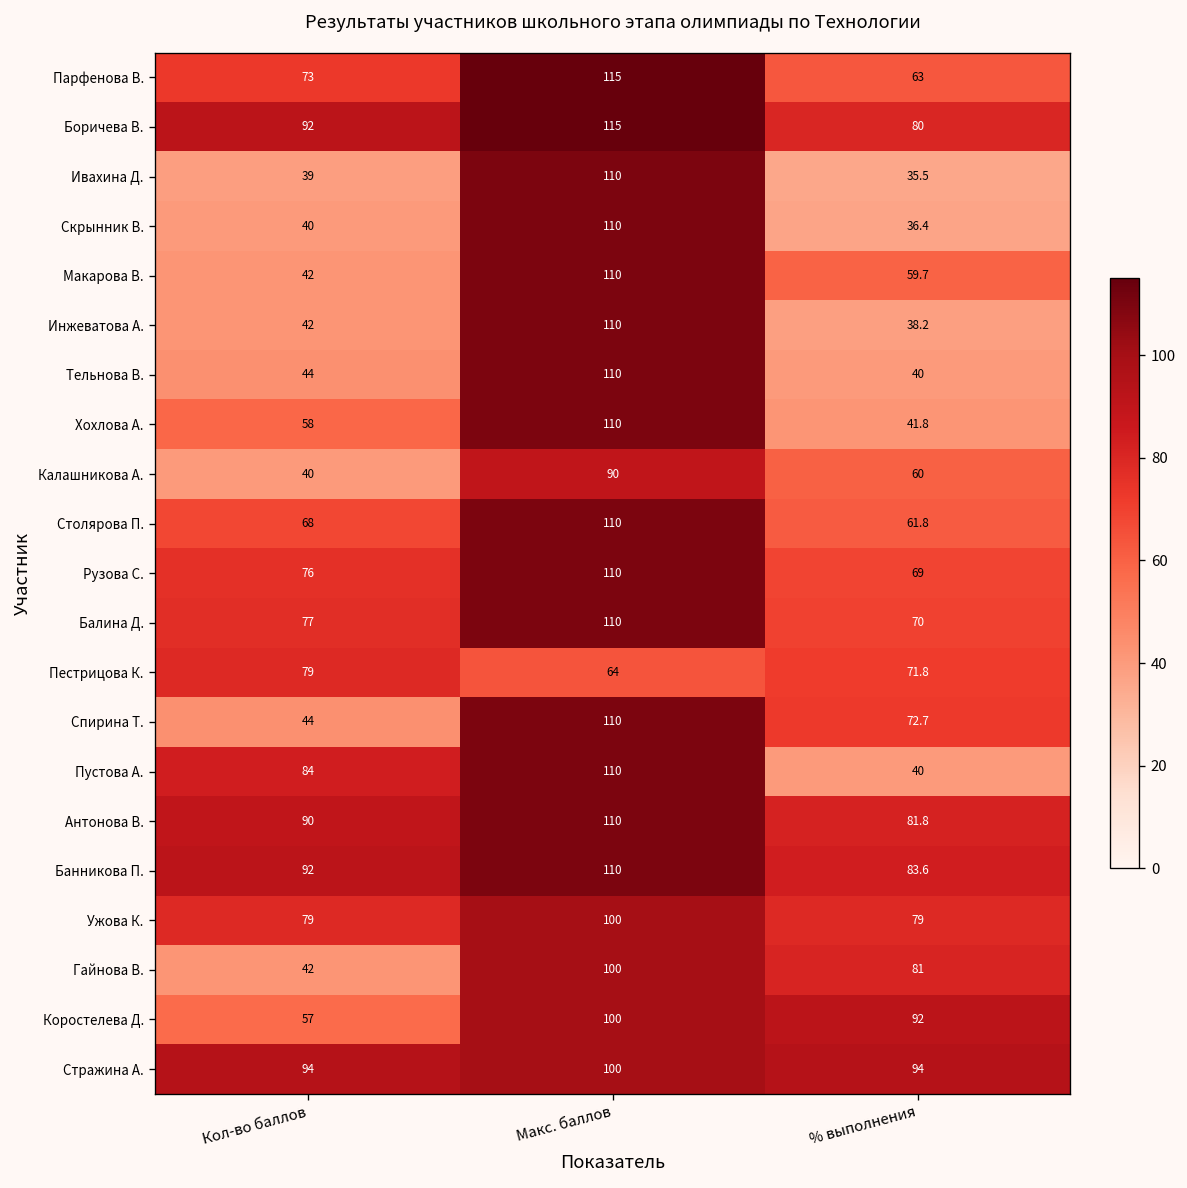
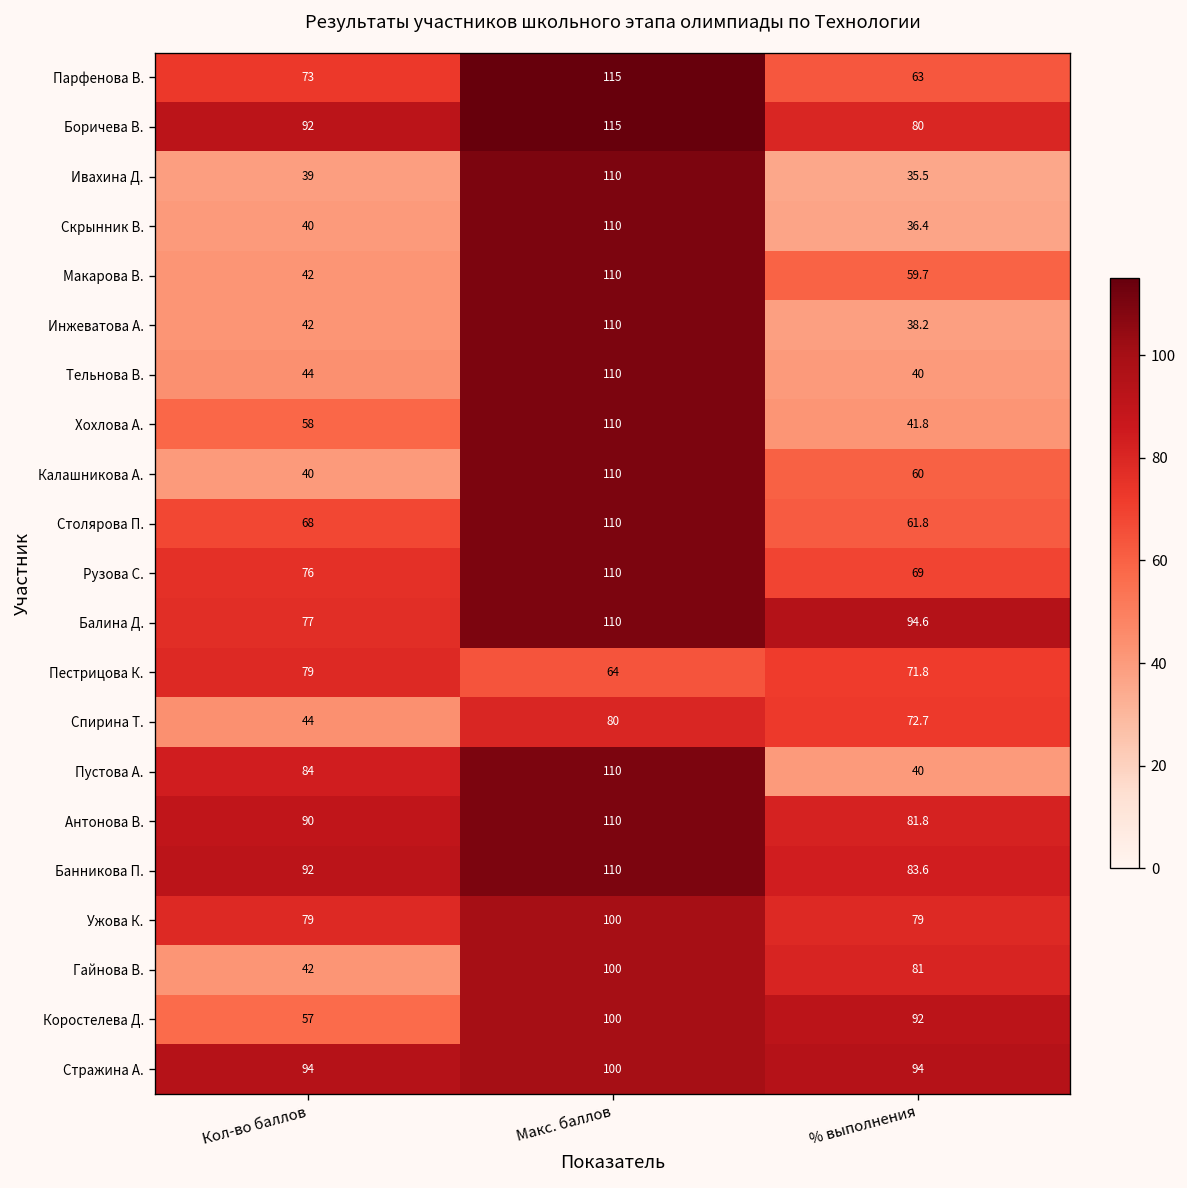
Калашникова А., Макс. баллов: 90 -> 110
Балина Д., % выполнения: 70 -> 94.6
Спирина Т., Макс. баллов: 110 -> 80
